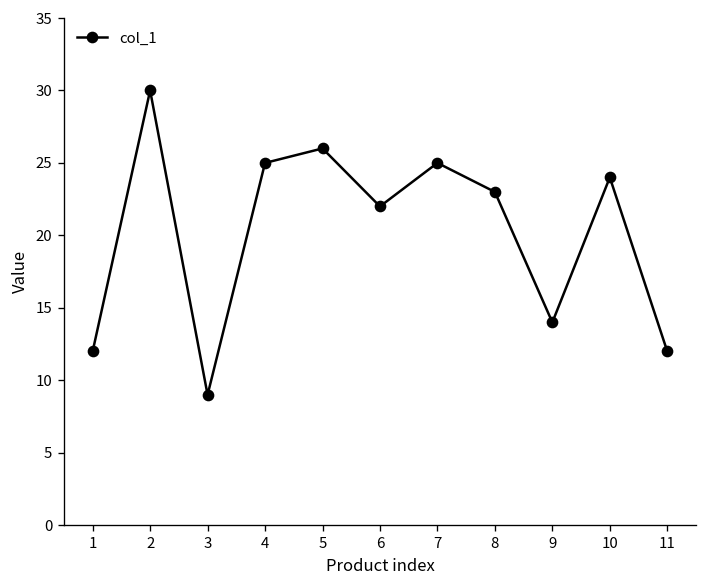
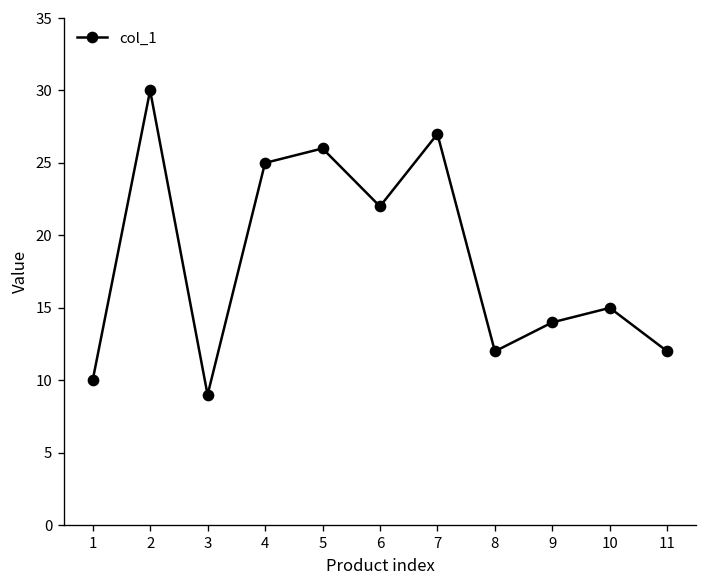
1: 12 -> 10
7: 25 -> 27
8: 23 -> 12
10: 24 -> 15
